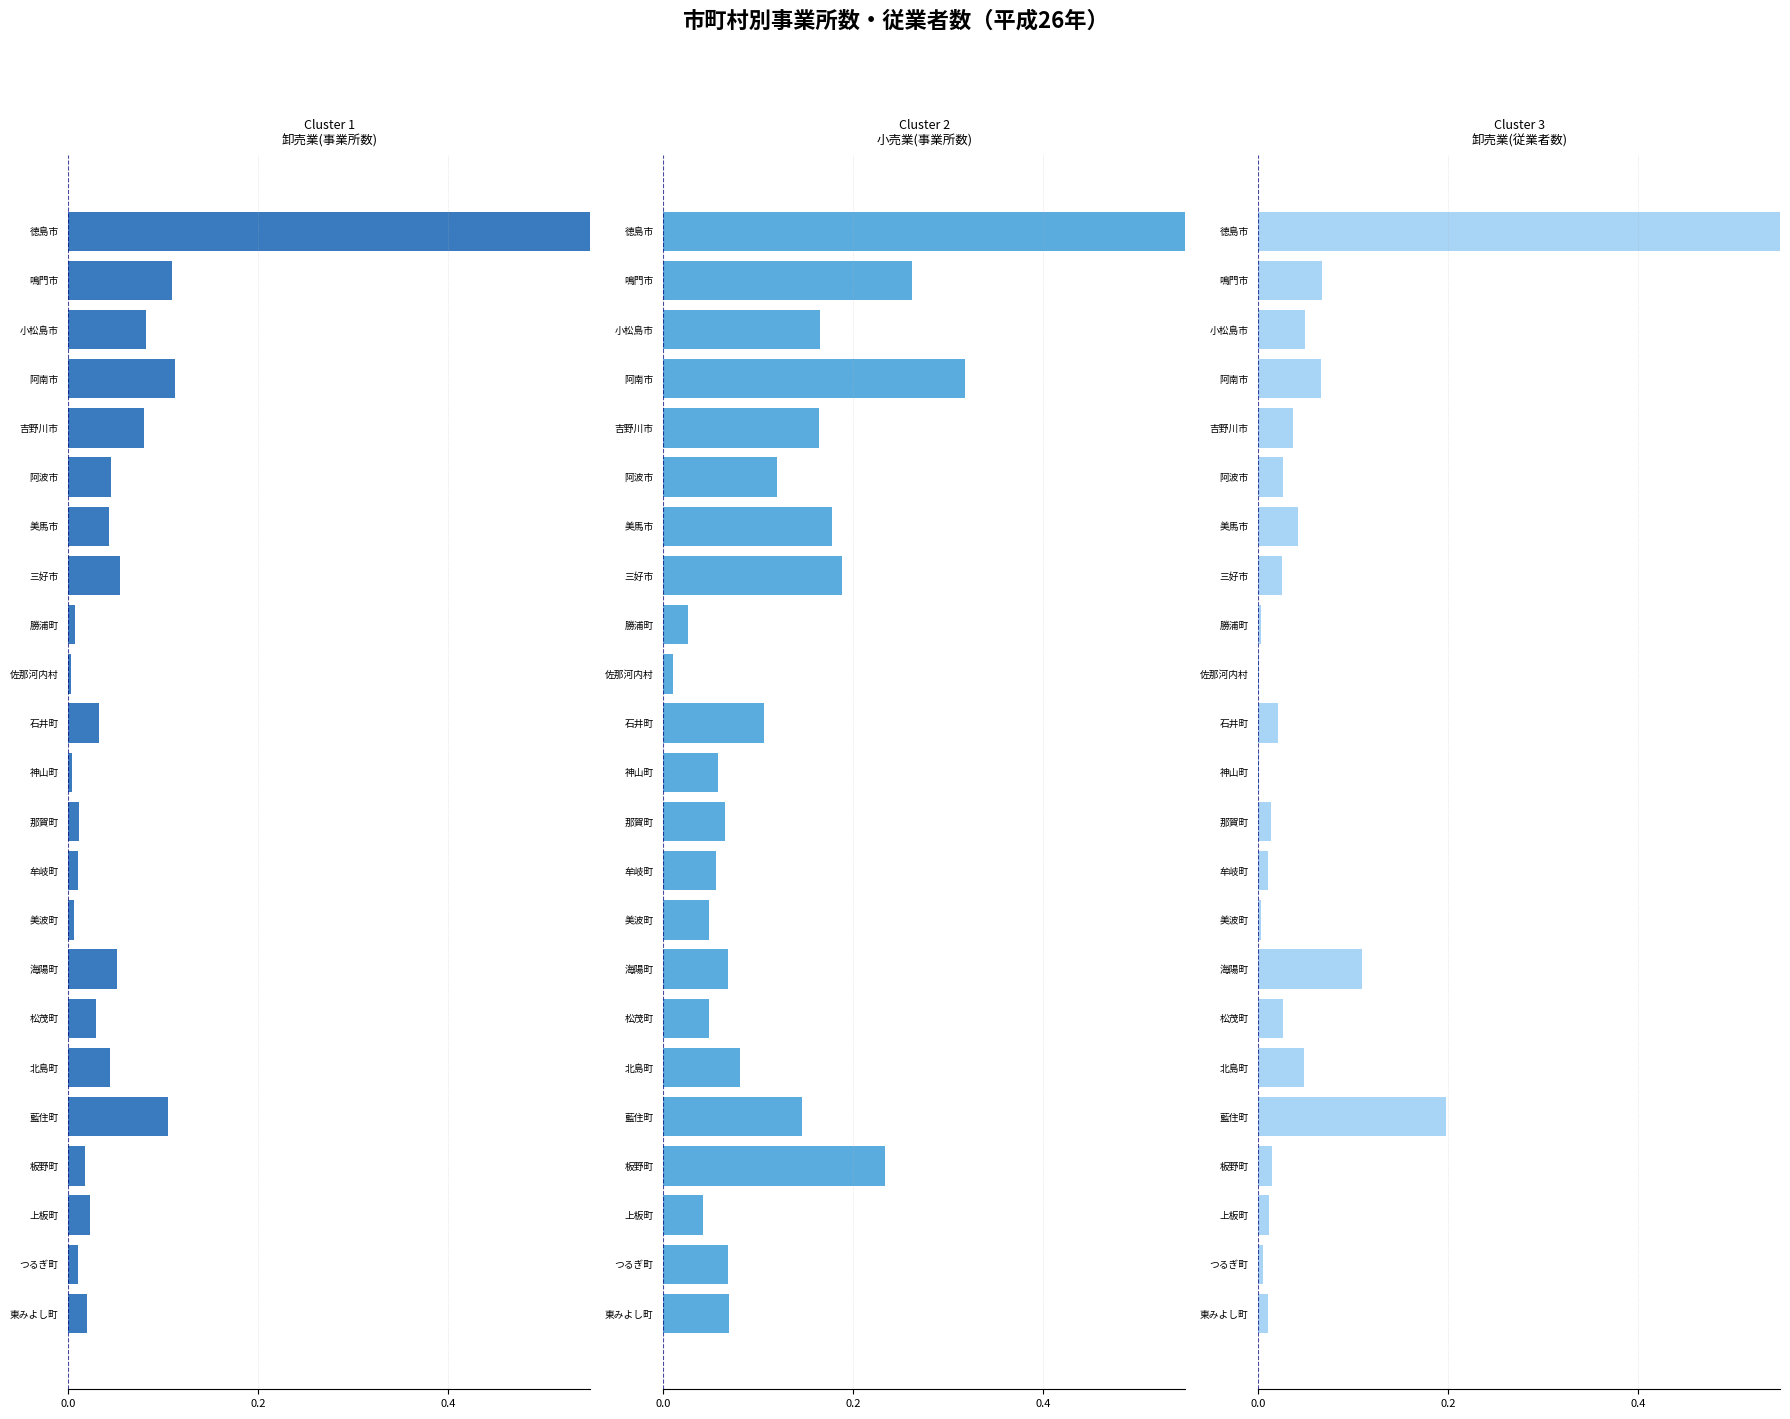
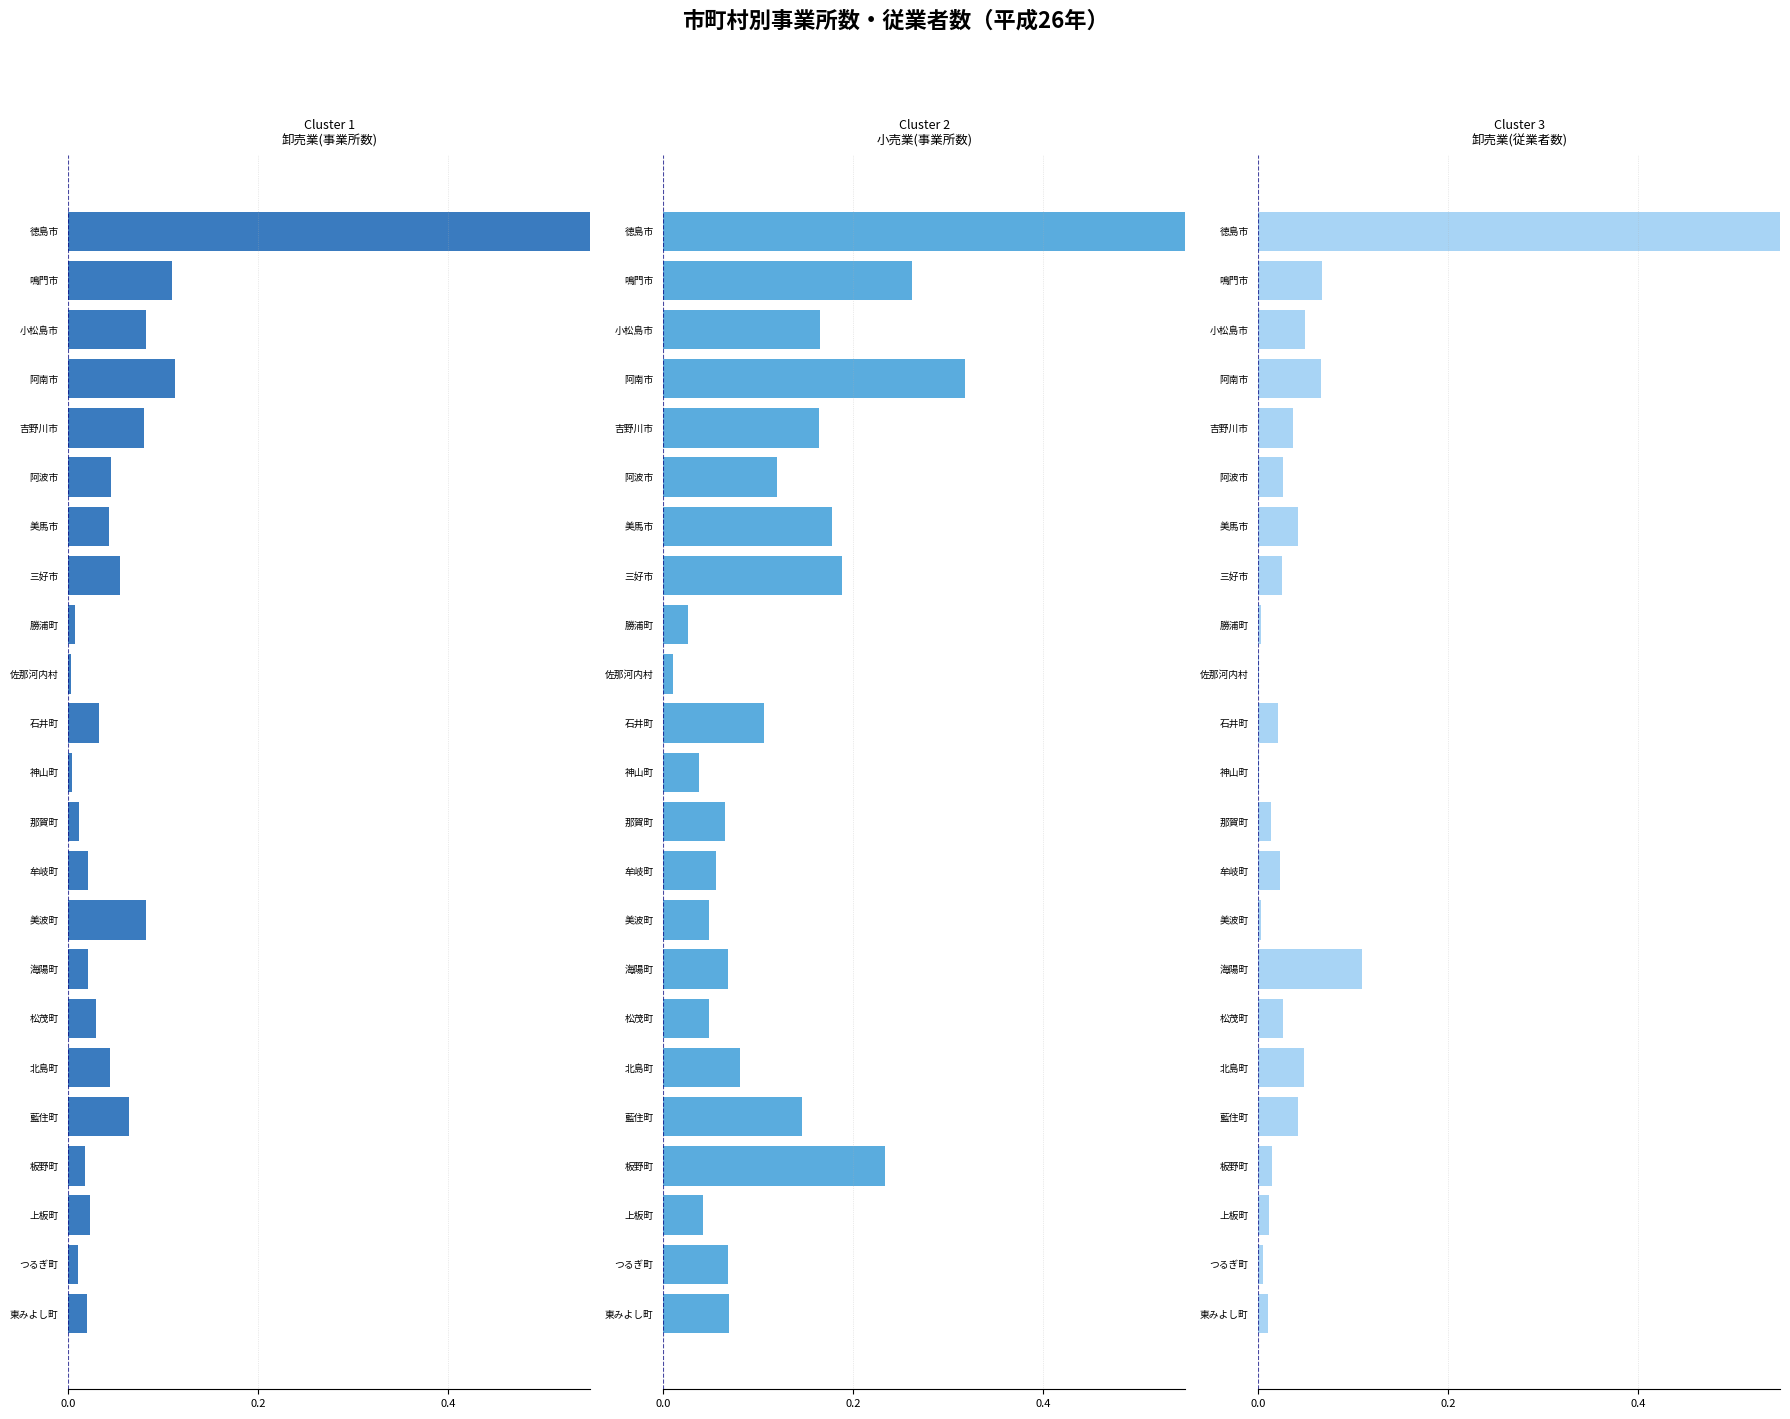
Cluster 1 卸売業(事業所数), 牟岐町: 0.01 -> 0.02
Cluster 1 卸売業(事業所数), 美波町: 0.01 -> 0.08
Cluster 1 卸売業(事業所数), 海陽町: 0.05 -> 0.02
Cluster 1 卸売業(事業所数), 藍住町: 0.11 -> 0.06
Cluster 2 小売業(事業所数), 神山町: 0.06 -> 0.04
Cluster 3 卸売業(従業者数), 牟岐町: 0.01 -> 0.02
Cluster 3 卸売業(従業者数), 藍住町: 0.20 -> 0.04
